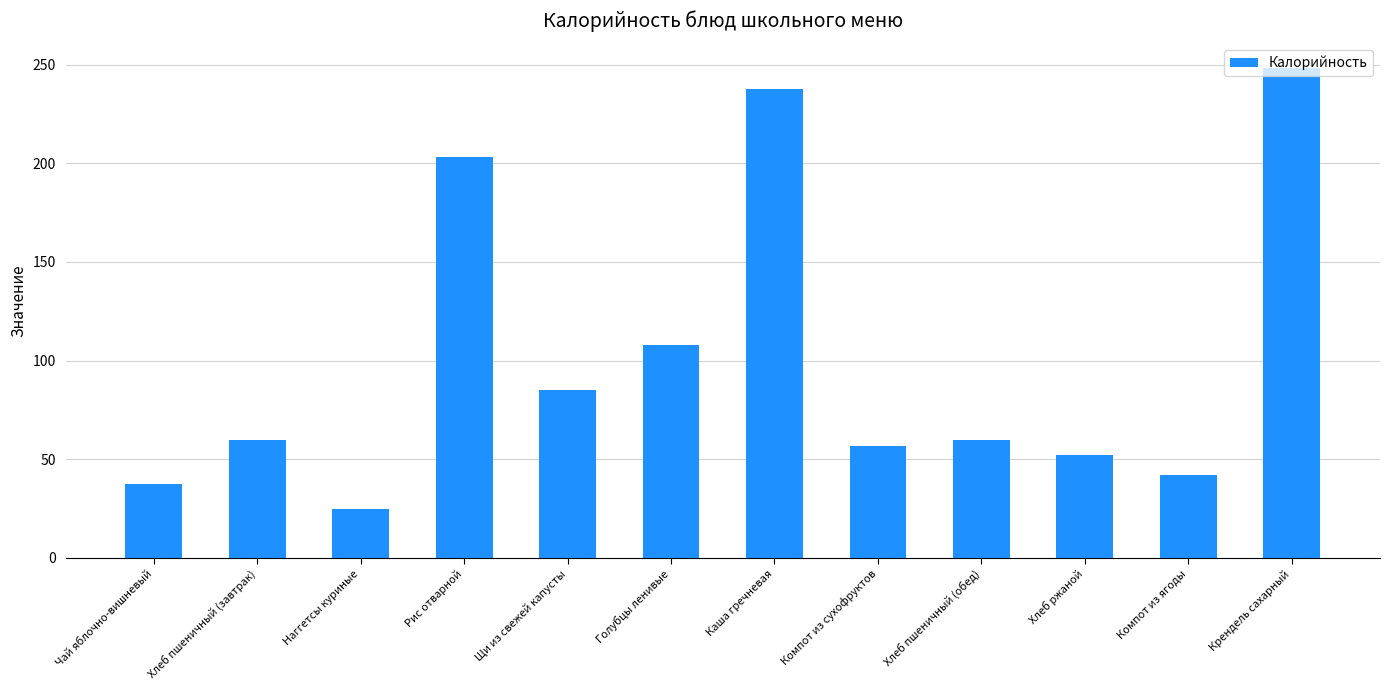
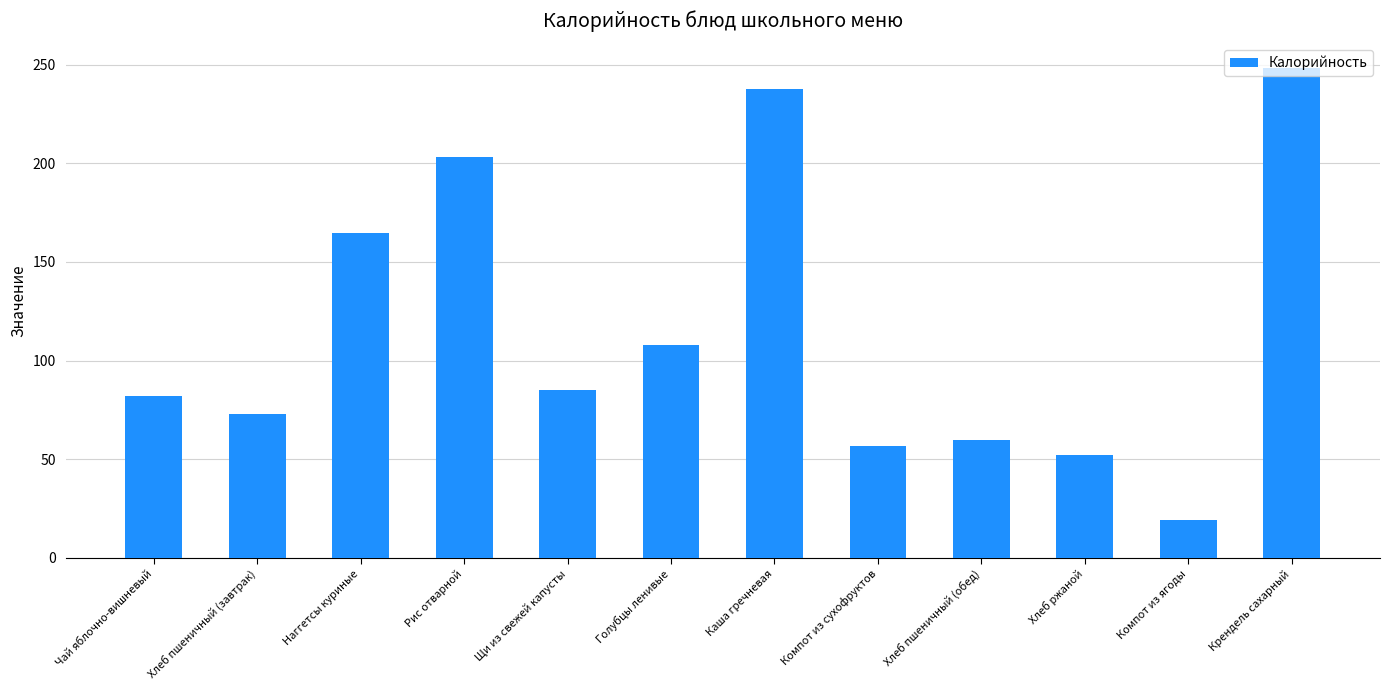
Чай яблочно-вишневый: 37 -> 82
Хлеб пшеничный (завтрак): 60 -> 73
Наггетсы куриные: 25 -> 165
Компот из ягоды: 42 -> 19
